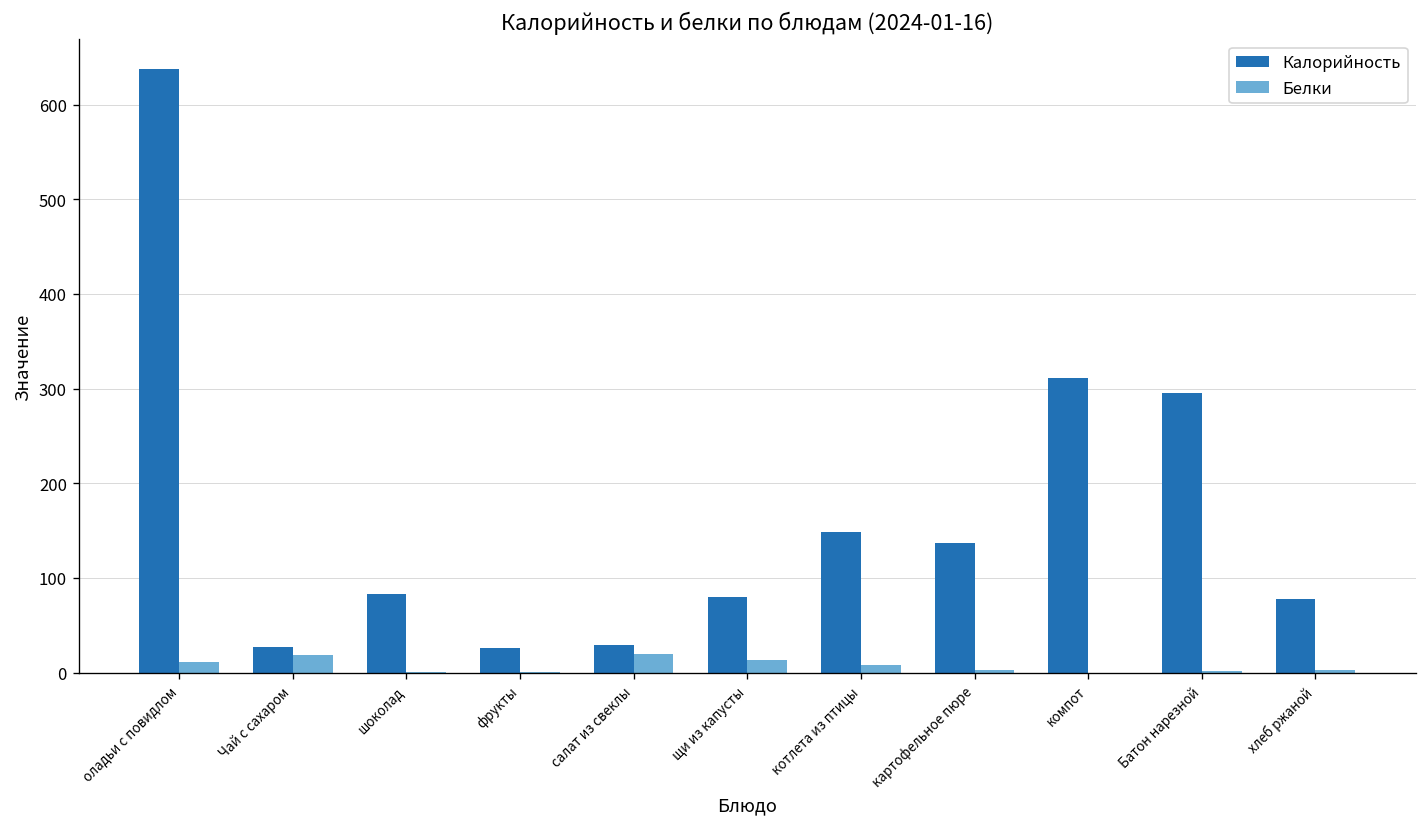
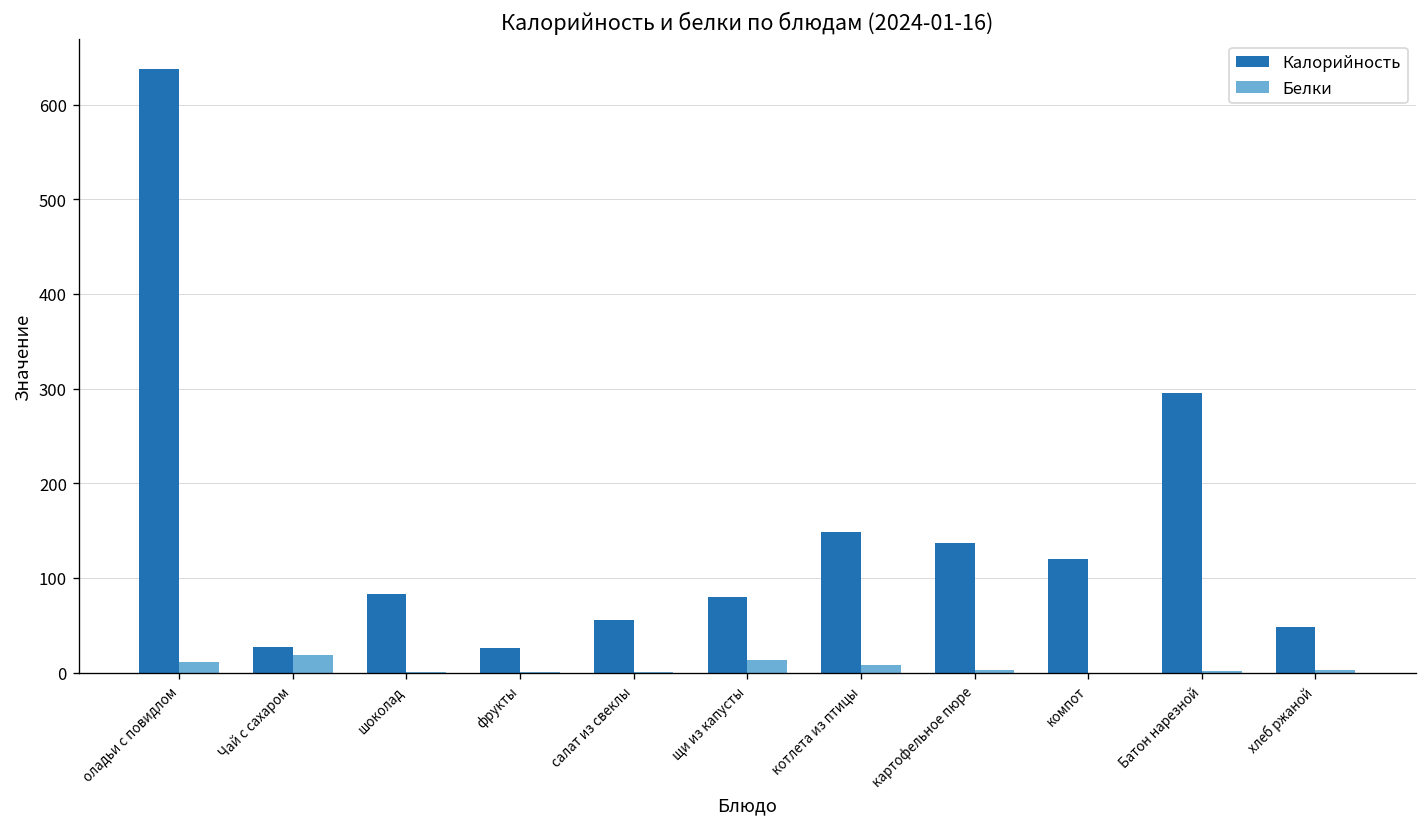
Калорийность, салат из свеклы: 30 -> 60
Белки, салат из свеклы: 20 -> 0
Калорийность, компот: 310 -> 120
Калорийность, хлеб ржаной: 80 -> 50
